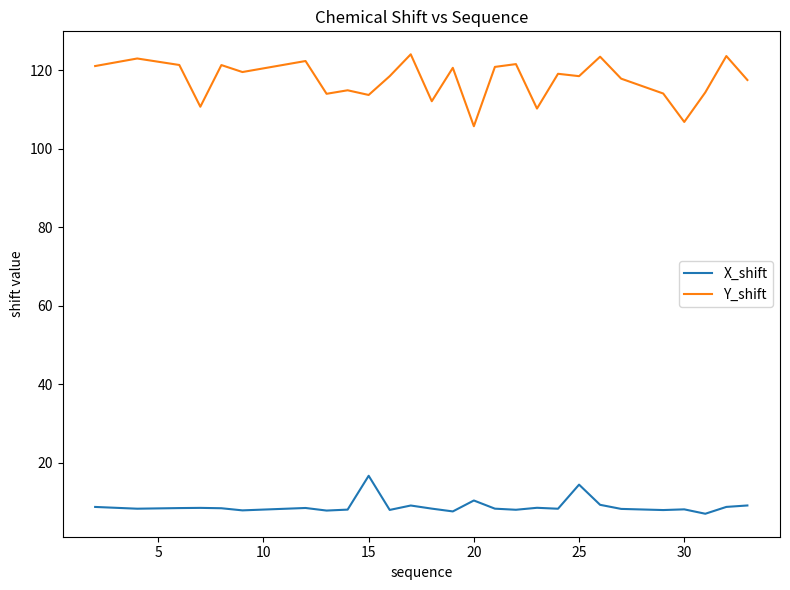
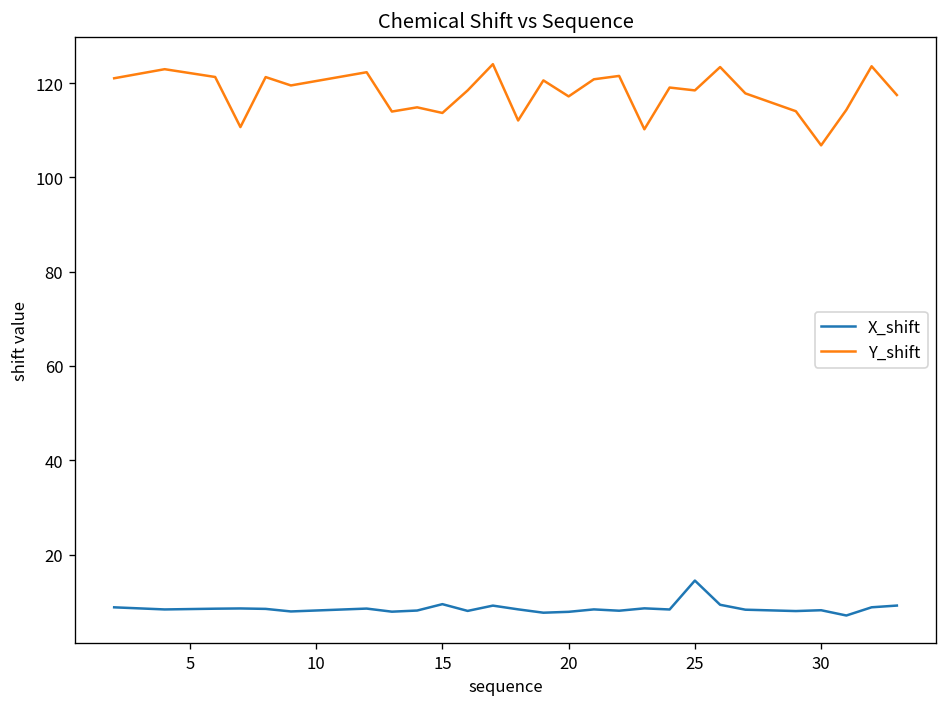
X_shift, 15: 17 -> 9
X_shift, 20: 10 -> 8
Y_shift, 20: 106 -> 117
